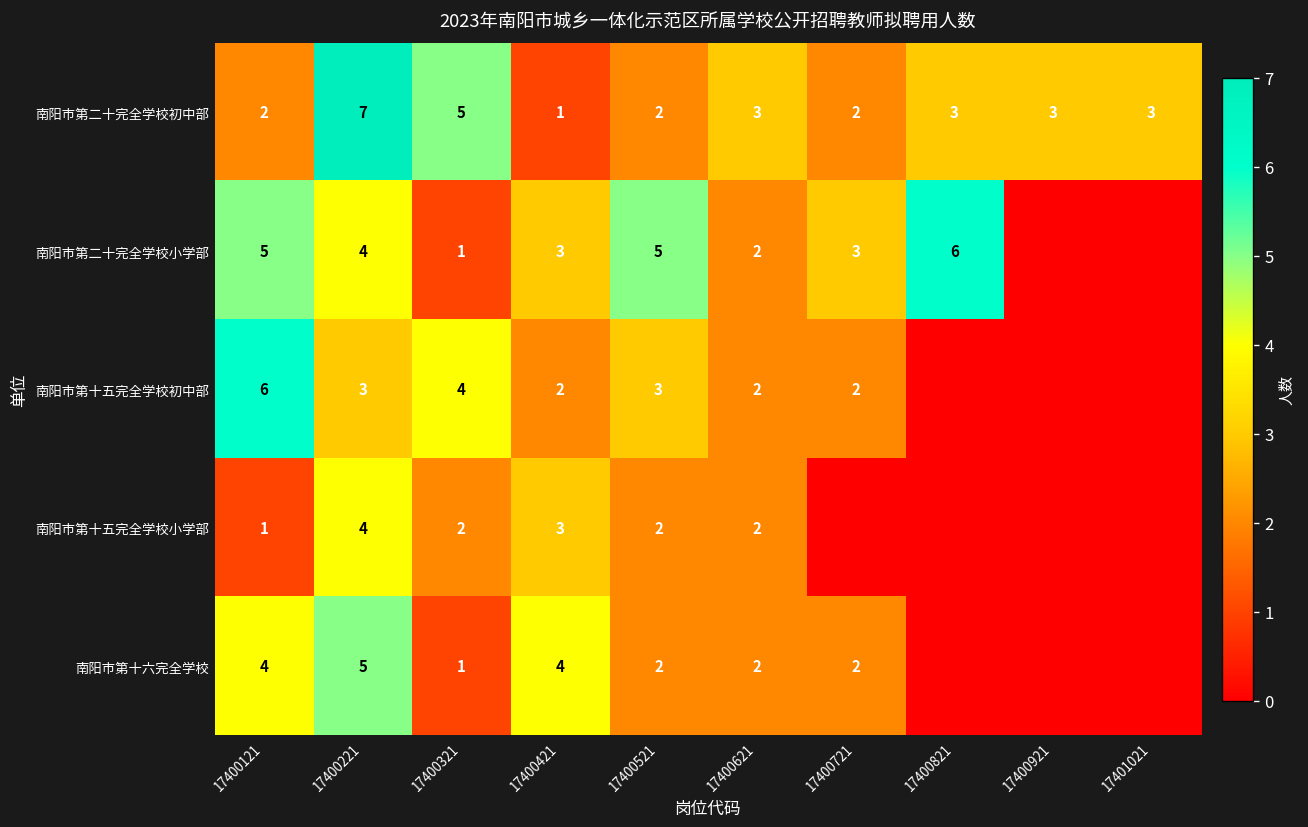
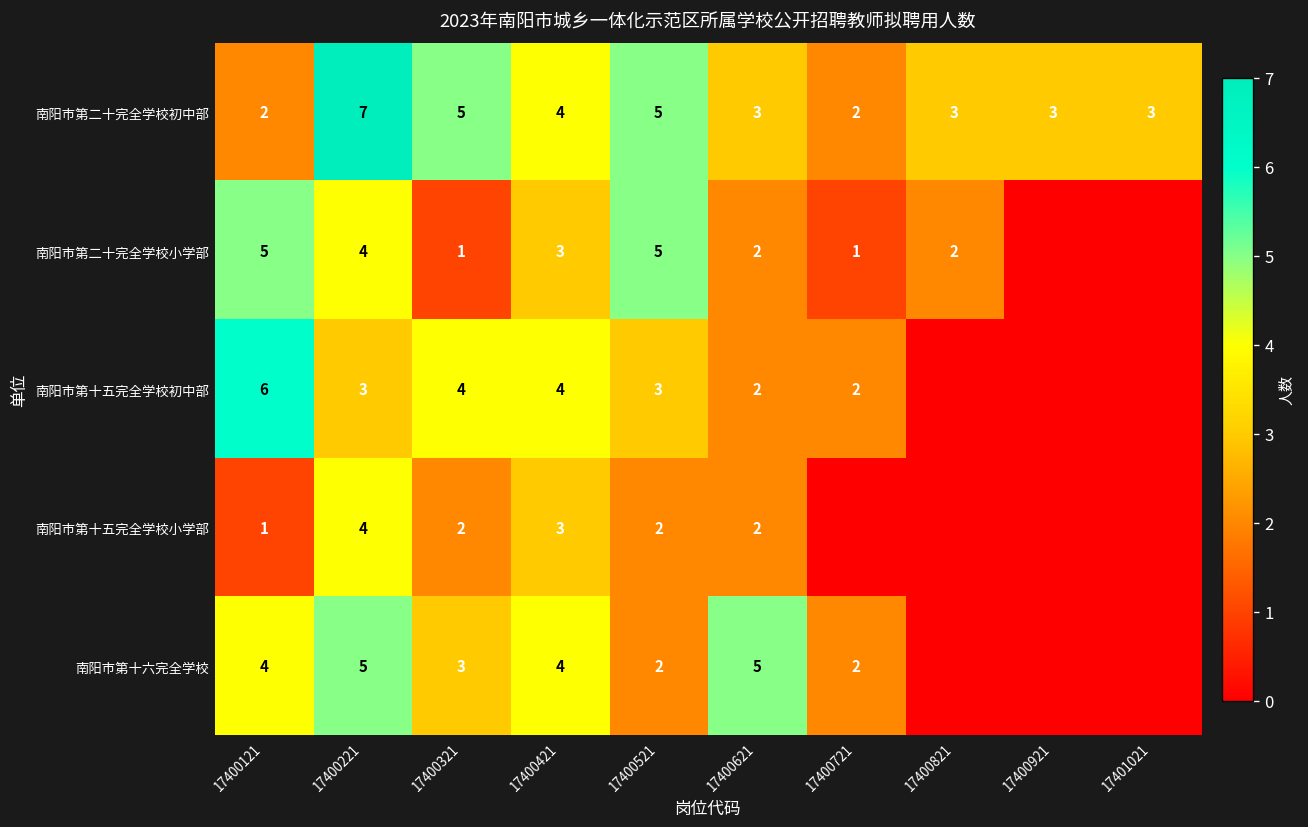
南阳市第二十完全学校初中部, 17400421: 1 -> 4
南阳市第二十完全学校初中部, 17400521: 2 -> 5
南阳市第二十完全学校小学部, 17400721: 3 -> 1
南阳市第二十完全学校小学部, 17400821: 6 -> 2
南阳市第十五完全学校初中部, 17400421: 2 -> 4
南阳市第十六完全学校, 17400321: 1 -> 3
南阳市第十六完全学校, 17400621: 2 -> 5
